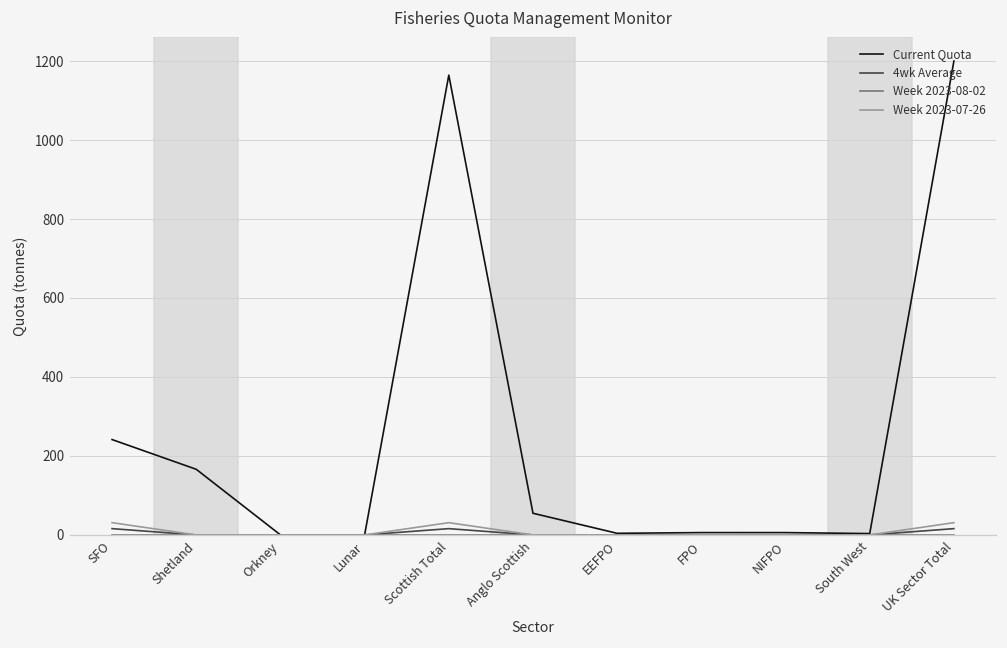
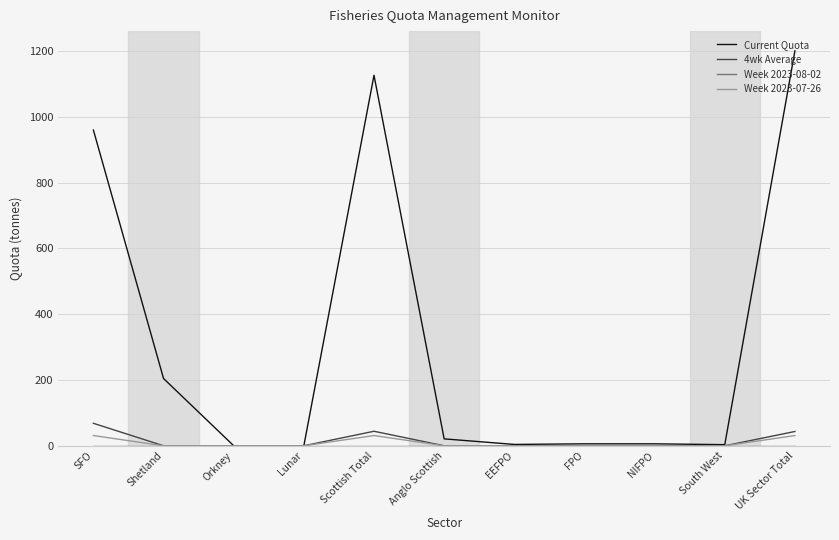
Current Quota, SFO: 240 -> 960
4wk Average, SFO: 20 -> 70
Current Quota, Shetland: 170 -> 200
Current Quota, Scottish Total: 1160 -> 1130
4wk Average, Scottish Total: 20 -> 40
Current Quota, Anglo Scottish: 50 -> 20
4wk Average, UK Sector Total: 20 -> 40
